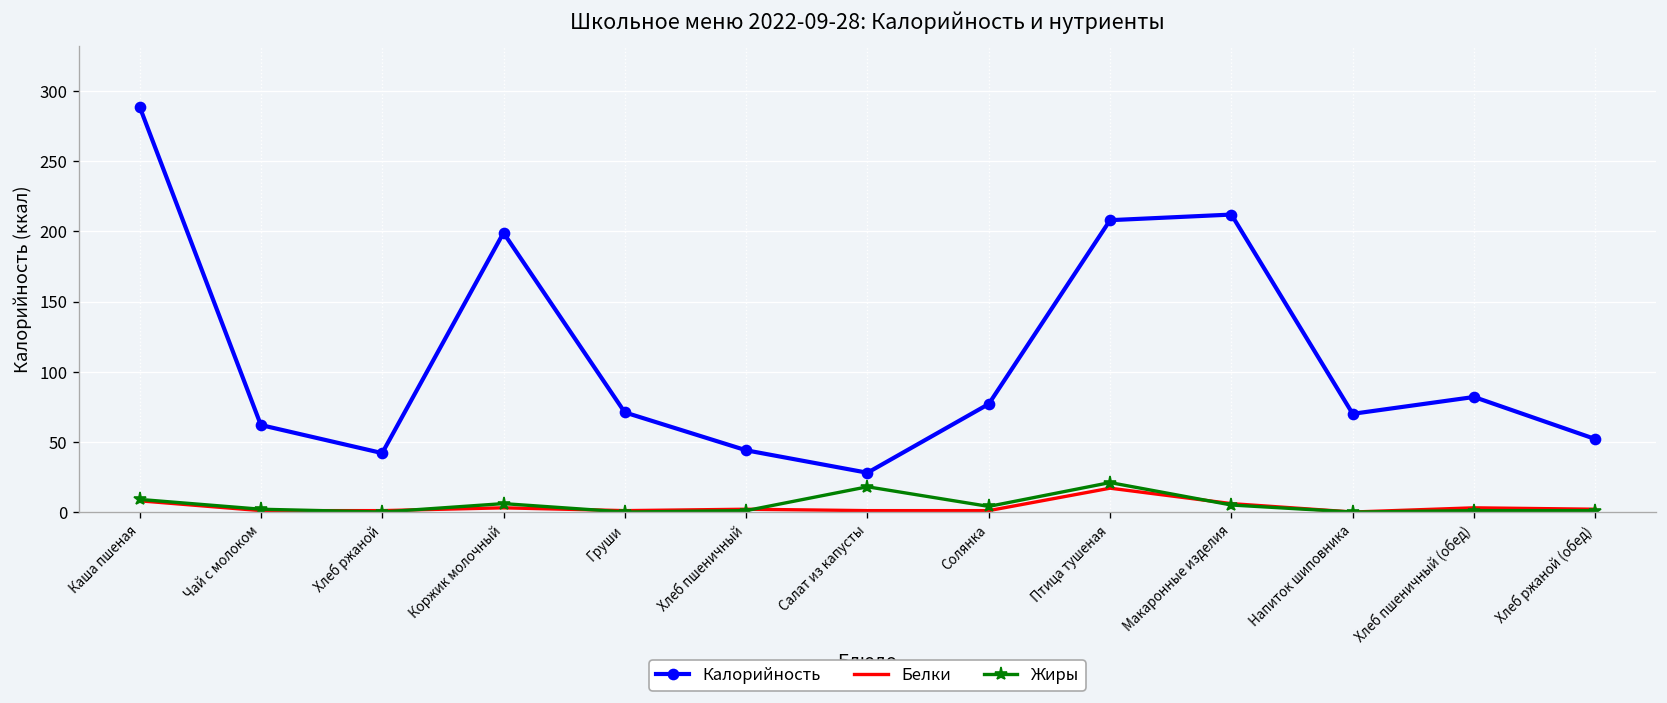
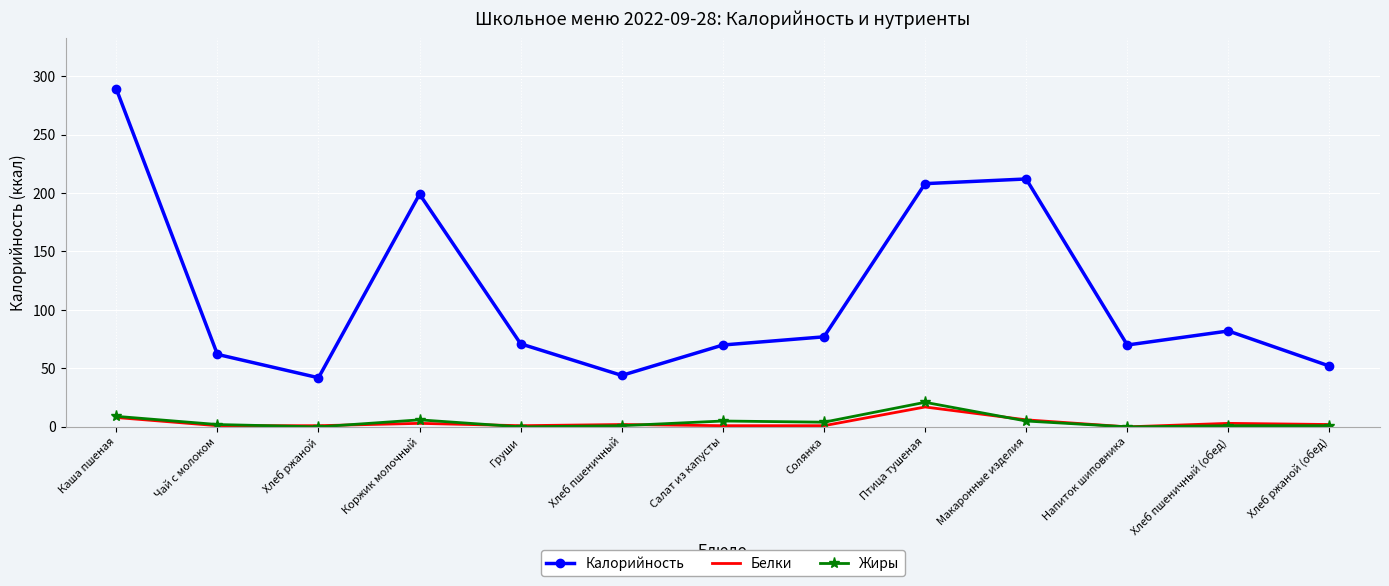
Калорийность, Салат из капусты: 28 -> 70
Жиры, Салат из капусты: 18 -> 5
